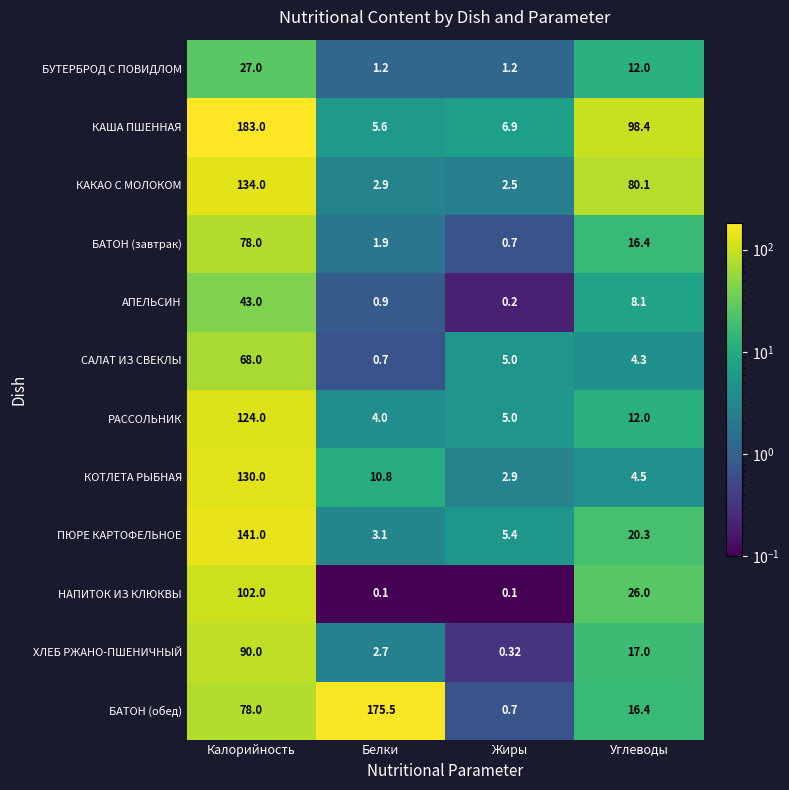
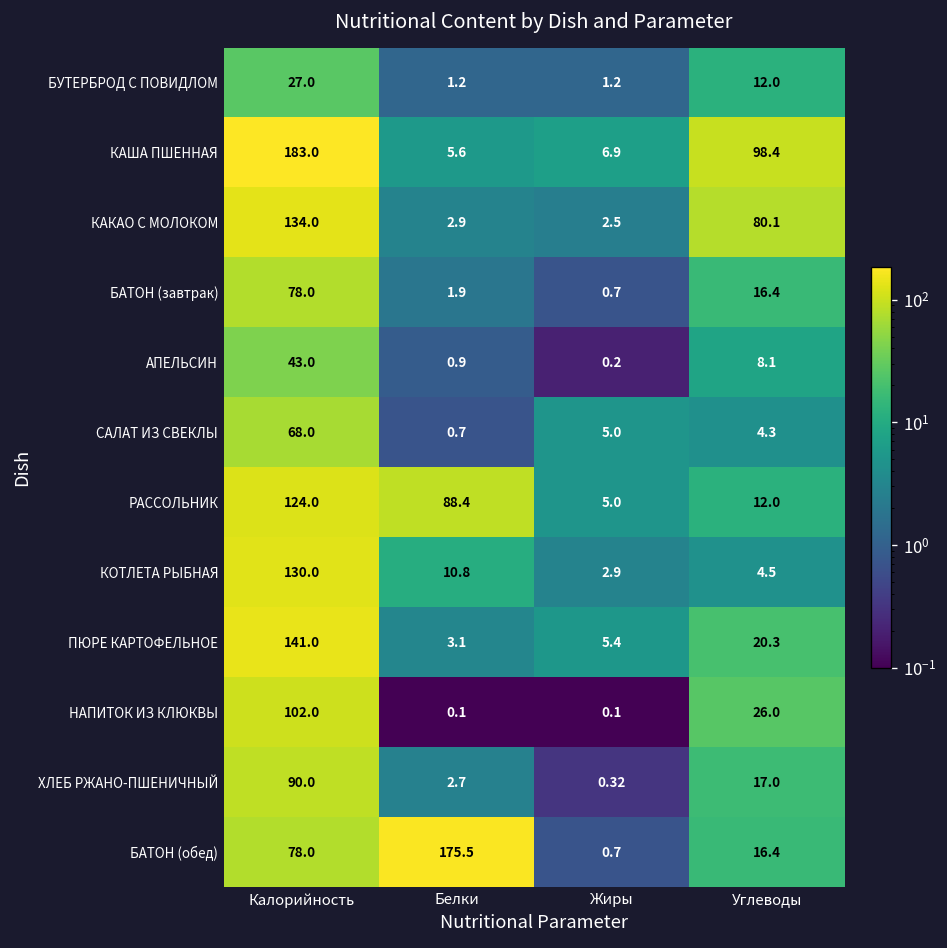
РАССОЛЬНИК, Белки: 4.0 -> 88.4
